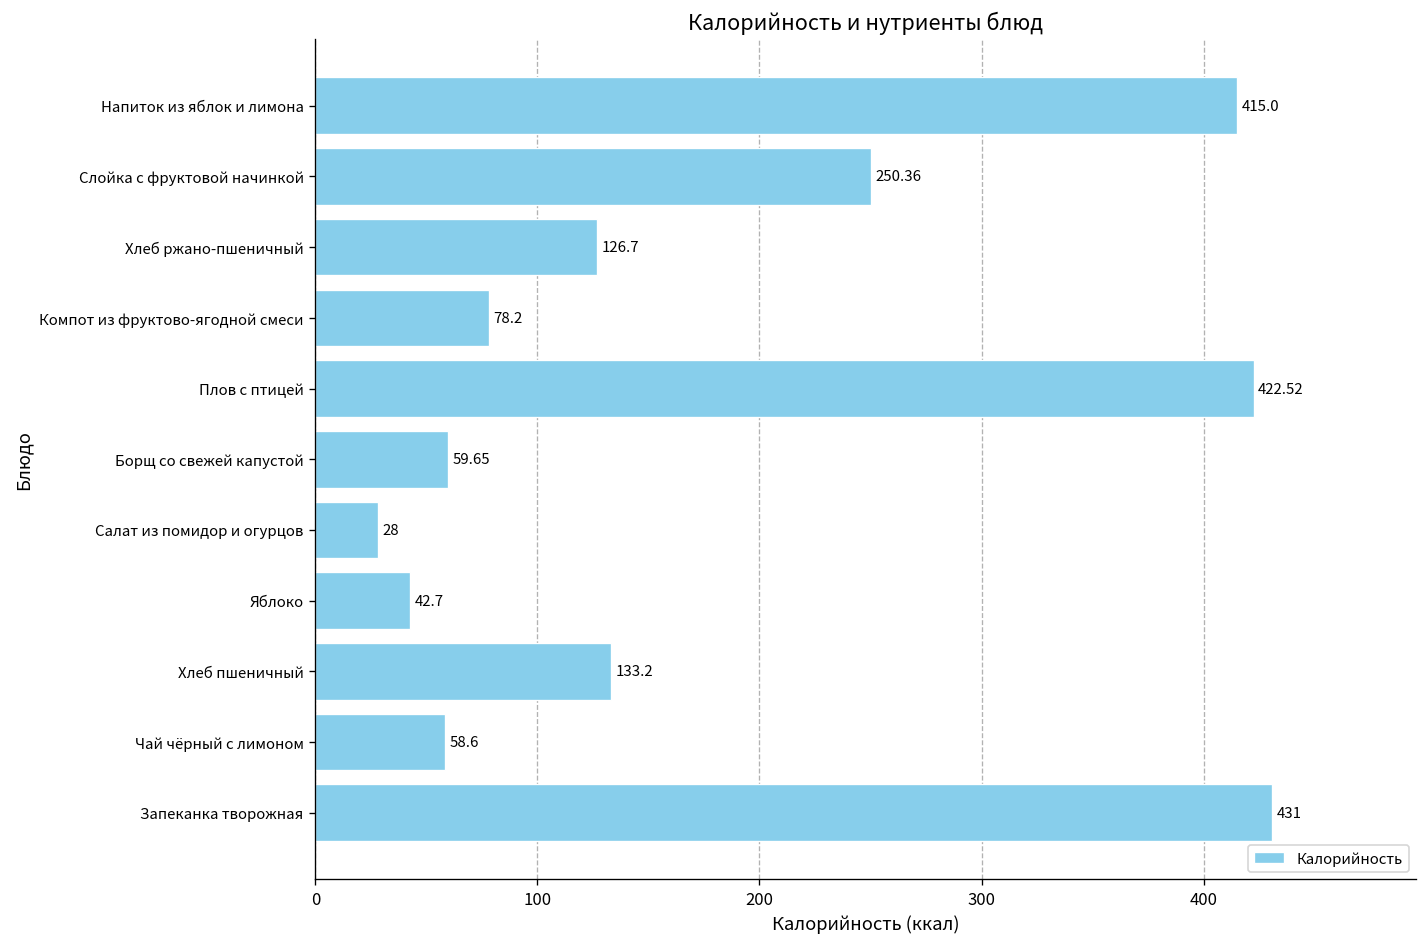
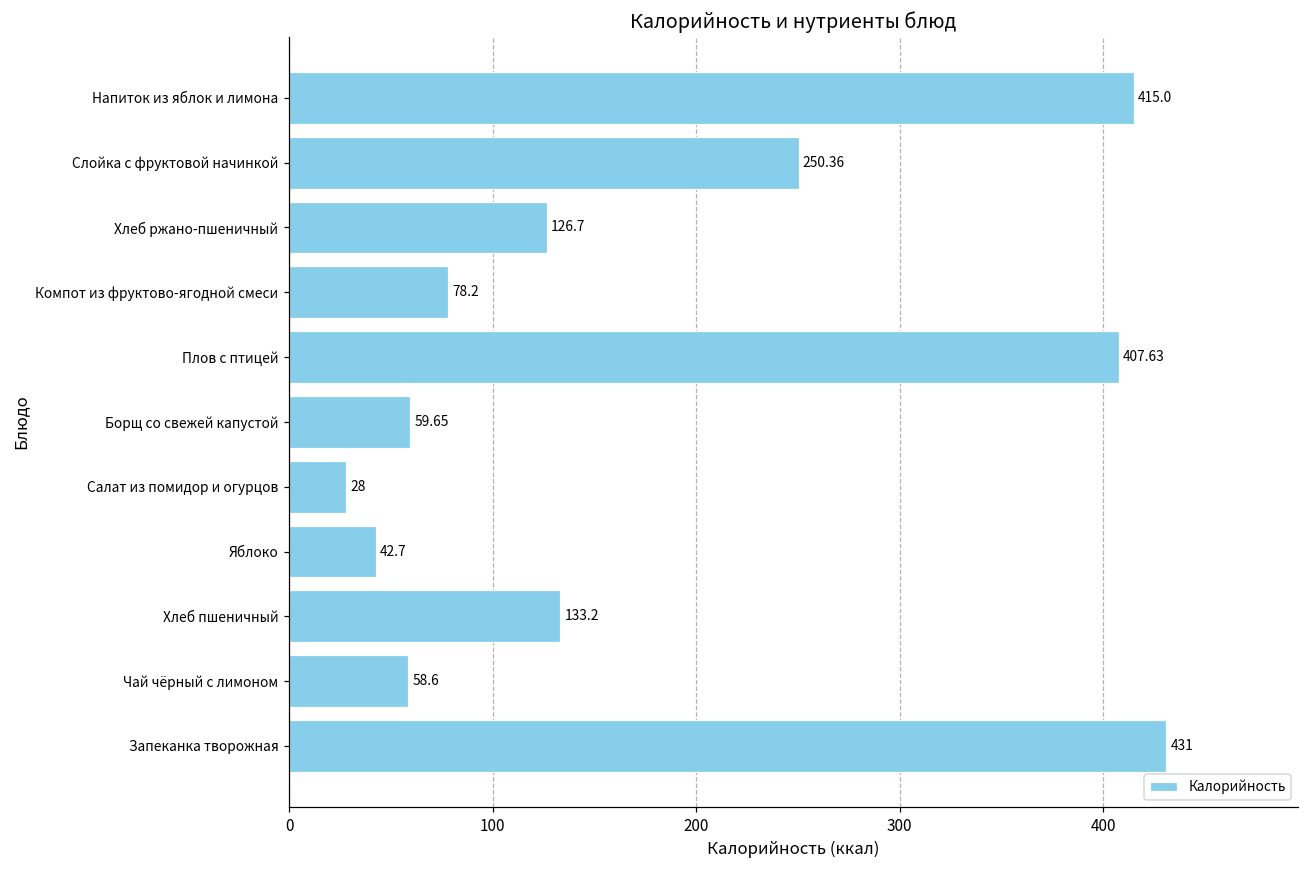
Плов с птицей: 422.52 -> 407.63
